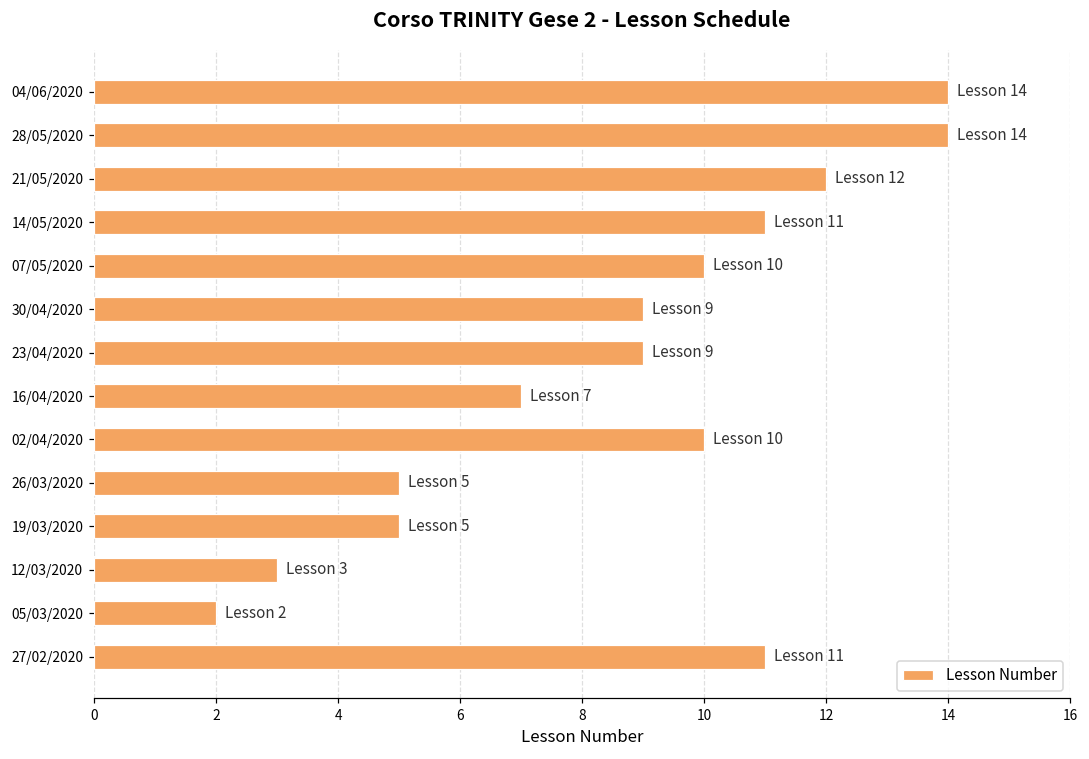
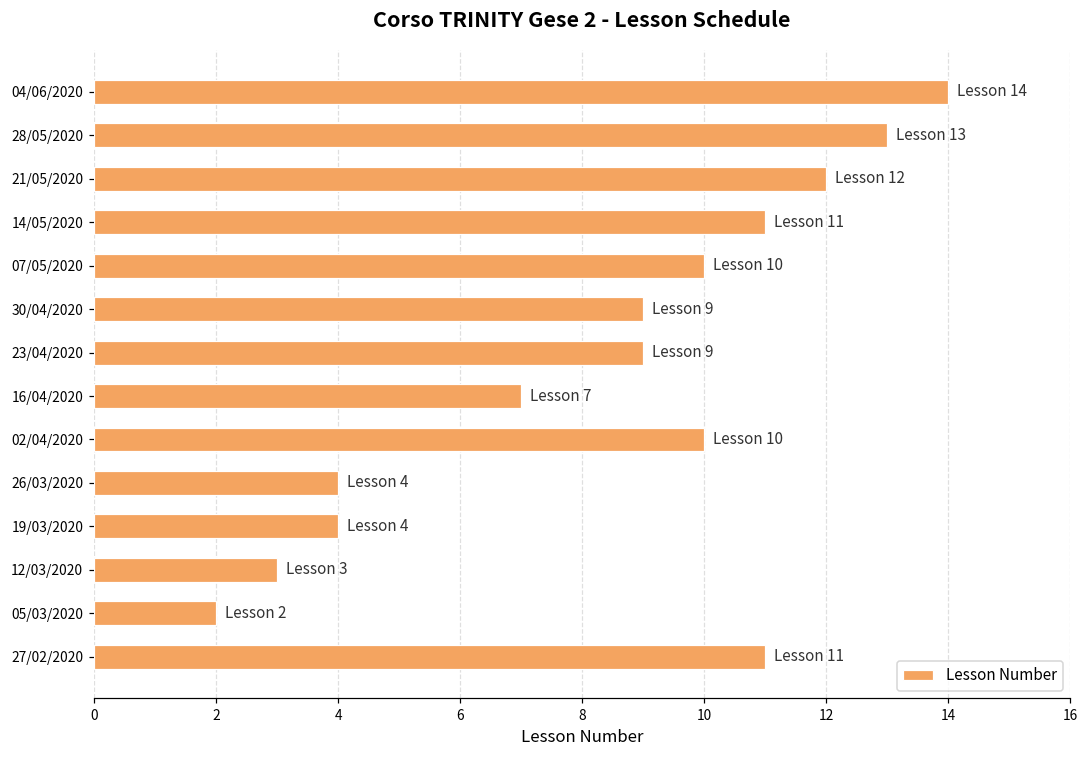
28/05/2020: 14 -> 13
26/03/2020: 5 -> 4
19/03/2020: 5 -> 4
